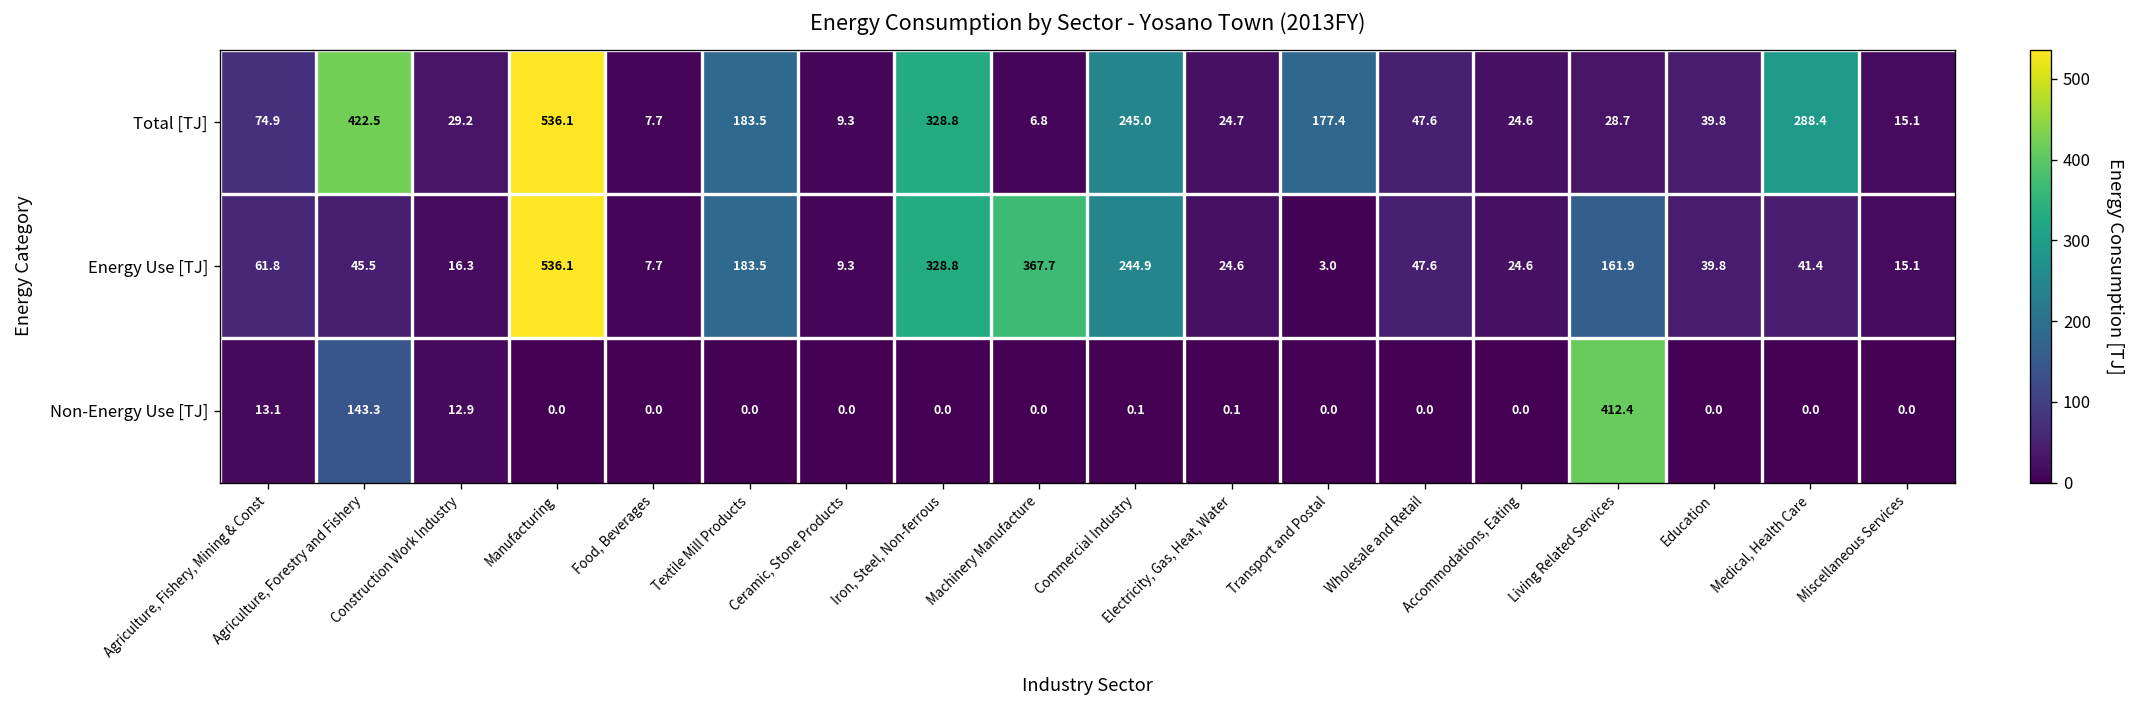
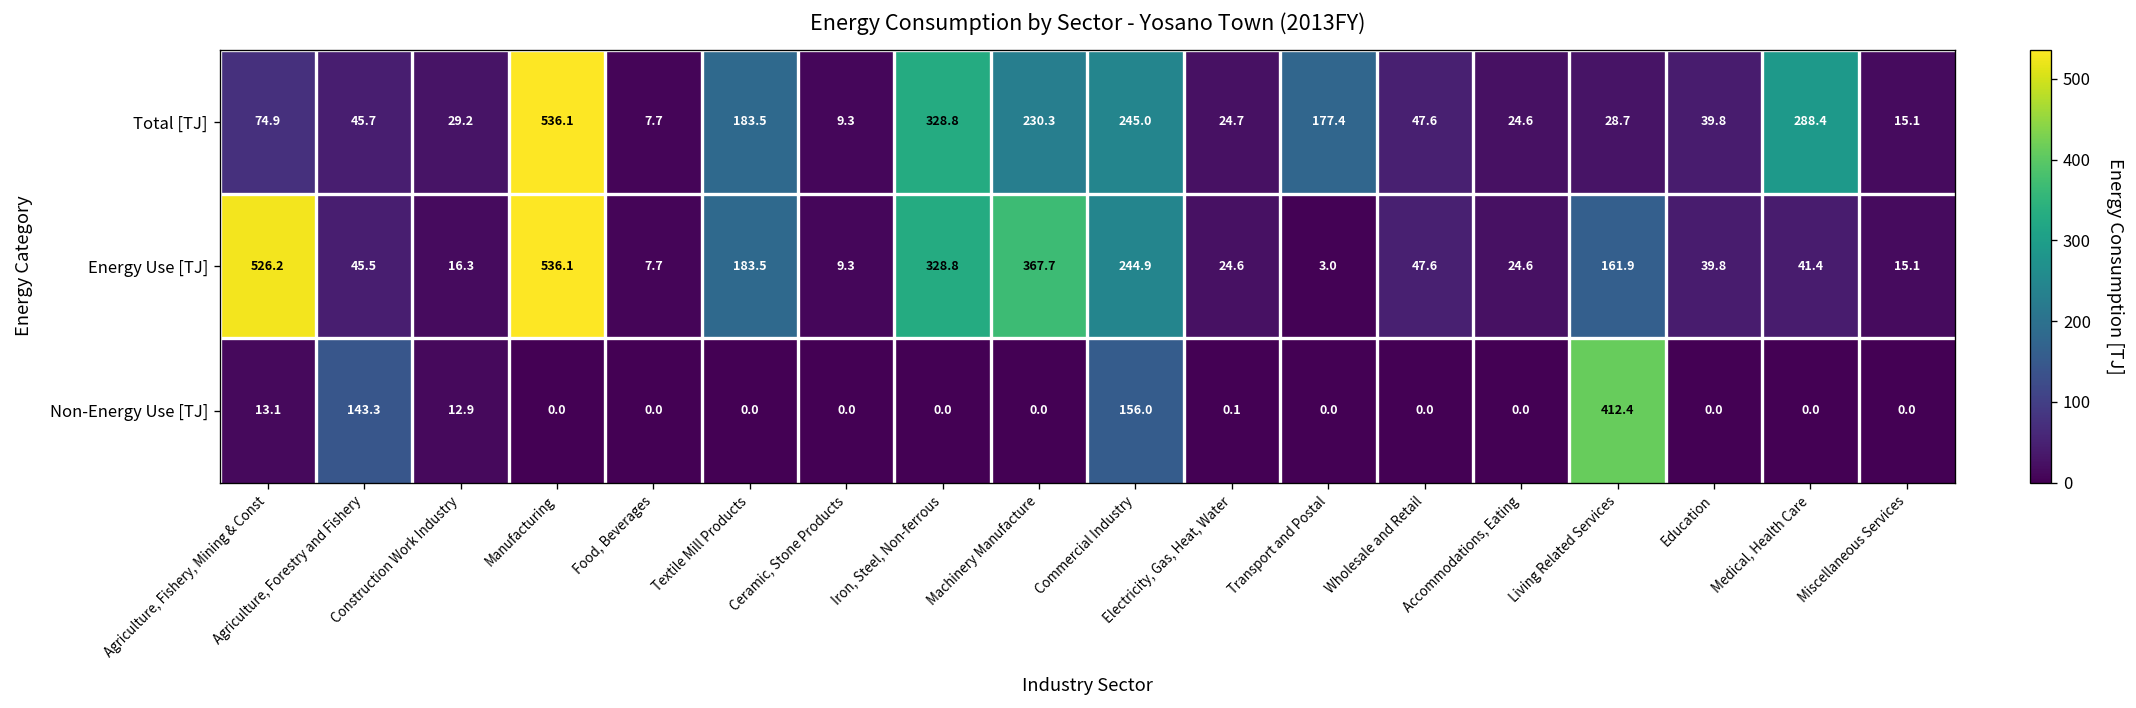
Total [TJ], Agriculture, Forestry and Fishery: 422.5 -> 45.7
Total [TJ], Machinery Manufacture: 6.8 -> 230.3
Energy Use [TJ], Agriculture, Fishery, Mining & Const: 61.8 -> 526.2
Non-Energy Use [TJ], Commercial Industry: 0.1 -> 156.0
